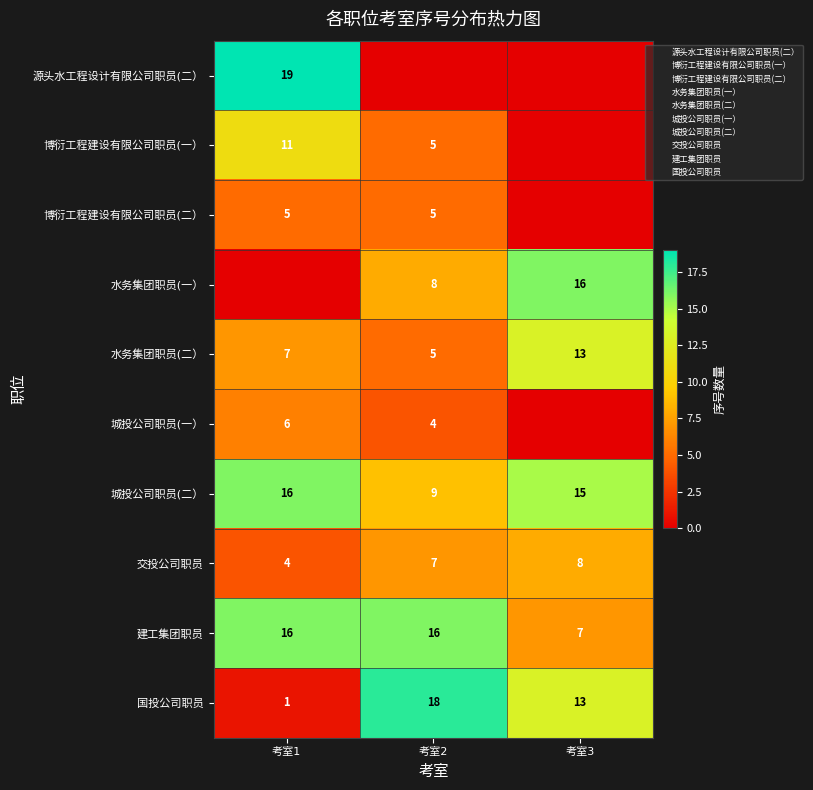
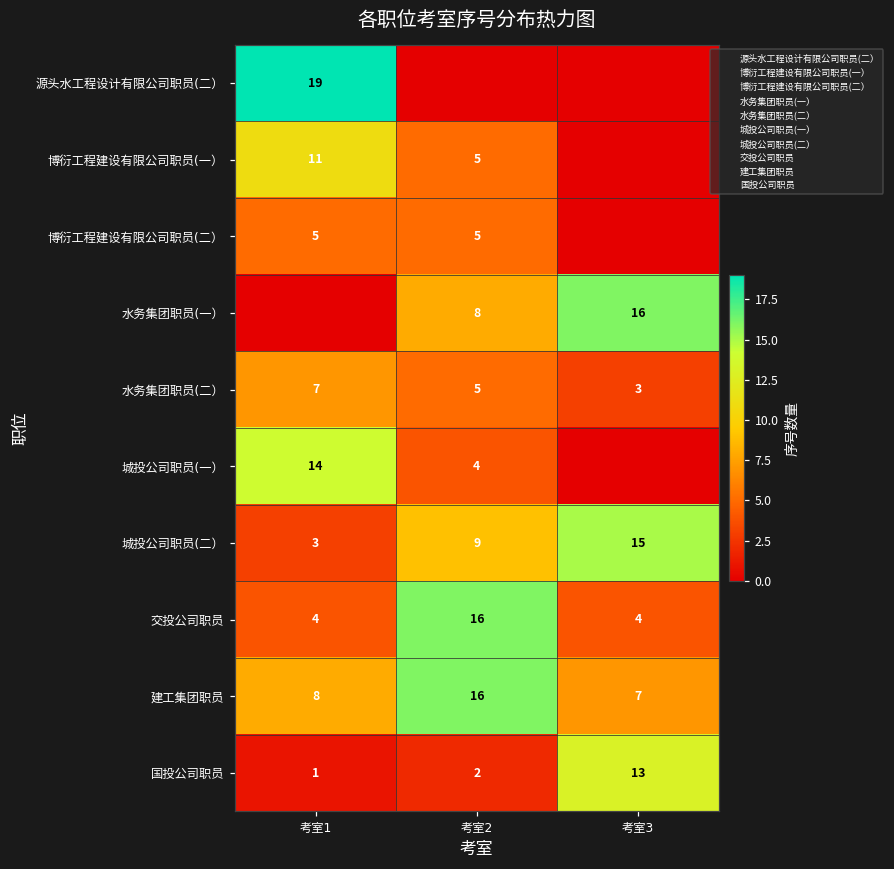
水务集团职员(二）, 考室3: 13 -> 3
城投公司职员(一）, 考室1: 6 -> 14
城投公司职员(二）, 考室1: 16 -> 3
交投公司职员, 考室2: 7 -> 16
交投公司职员, 考室3: 8 -> 4
建工集团职员, 考室1: 16 -> 8
国投公司职员, 考室2: 18 -> 2
